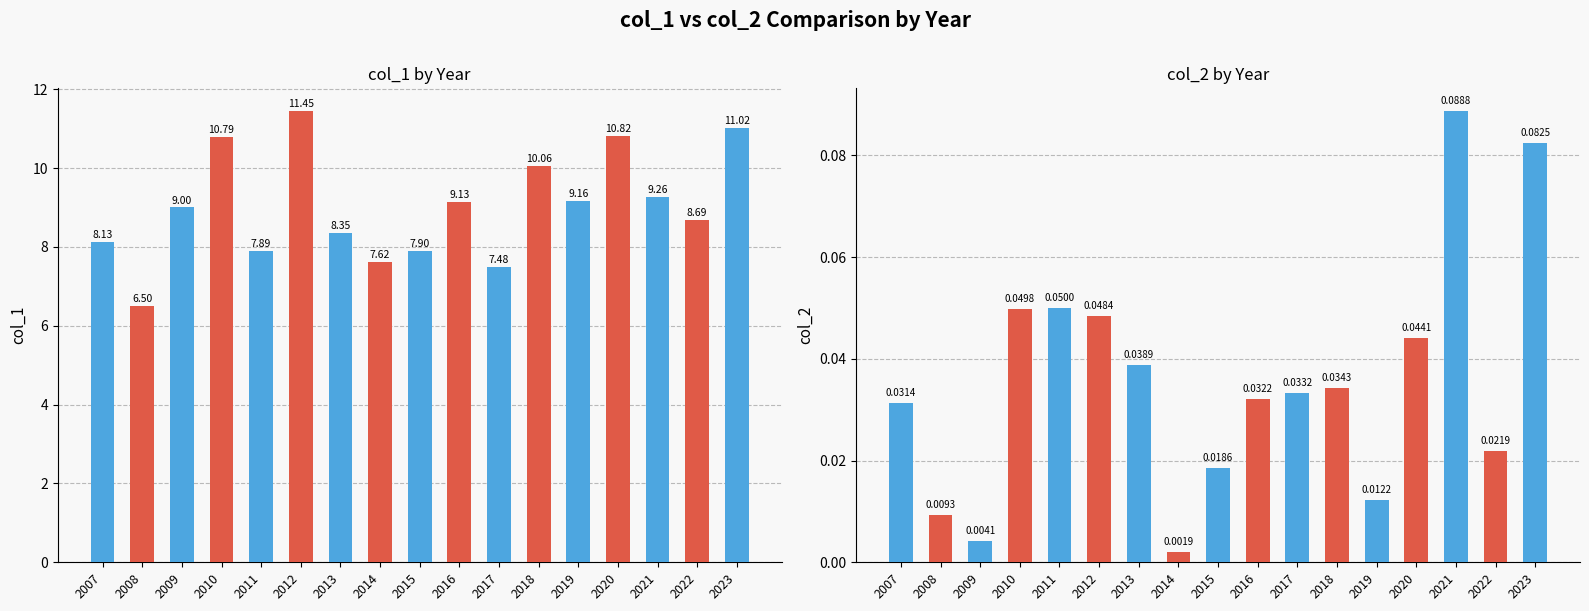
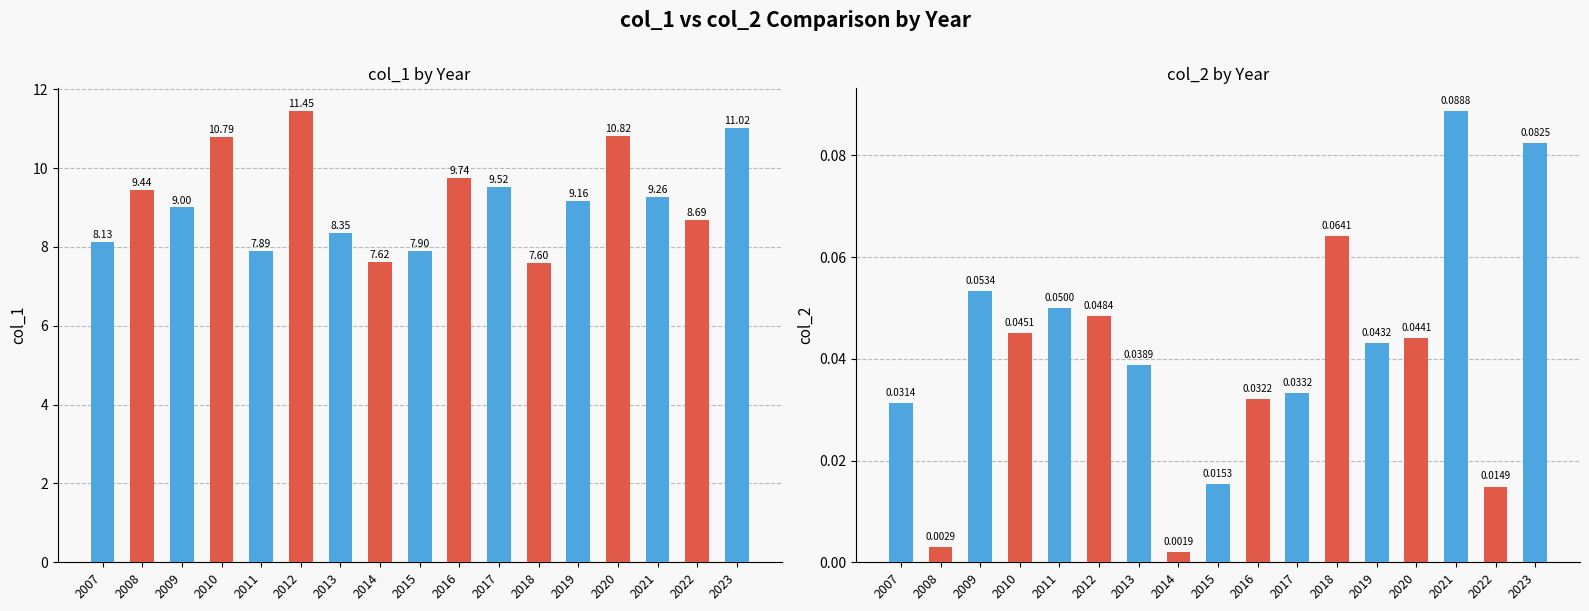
col_1 by Year, 2008: 6.50 -> 9.44
col_1 by Year, 2016: 9.13 -> 9.74
col_1 by Year, 2017: 7.48 -> 9.52
col_1 by Year, 2018: 10.06 -> 7.60
col_2 by Year, 2008: 0.0093 -> 0.0029
col_2 by Year, 2009: 0.0041 -> 0.0534
col_2 by Year, 2010: 0.0498 -> 0.0451
col_2 by Year, 2015: 0.0186 -> 0.0153
col_2 by Year, 2018: 0.0343 -> 0.0641
col_2 by Year, 2019: 0.0122 -> 0.0432
col_2 by Year, 2022: 0.0219 -> 0.0149
